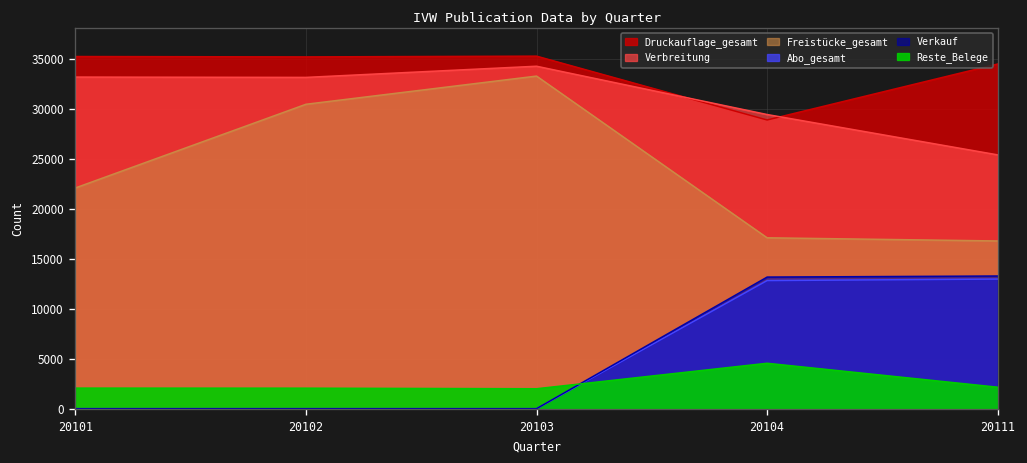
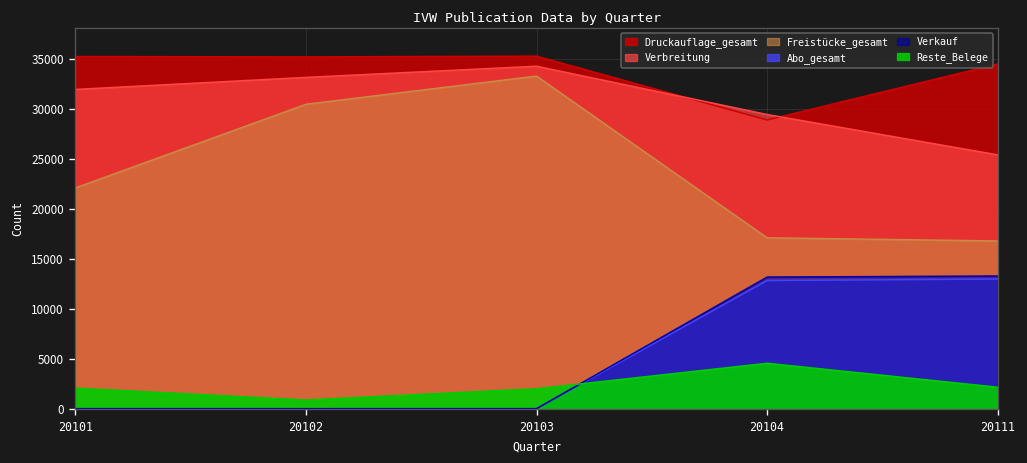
Verbreitung, 20101: 33000 -> 32000
Reste_Belege, 20102: 2000 -> 1000
